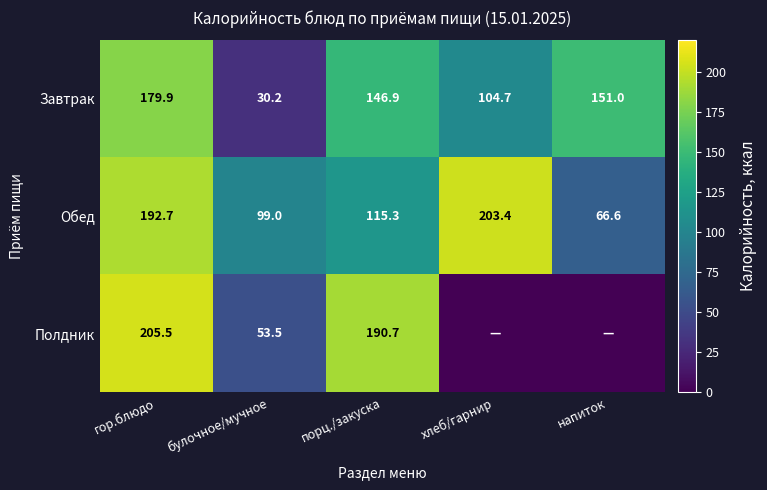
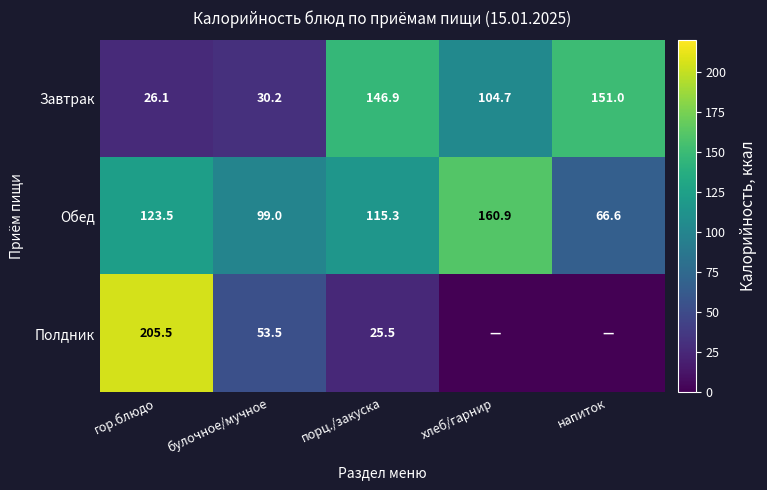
Завтрак, гор.блюдо: 179.9 -> 26.1
Обед, гор.блюдо: 192.7 -> 123.5
Обед, хлеб/гарнир: 203.4 -> 160.9
Полдник, порц./закуска: 190.7 -> 25.5
